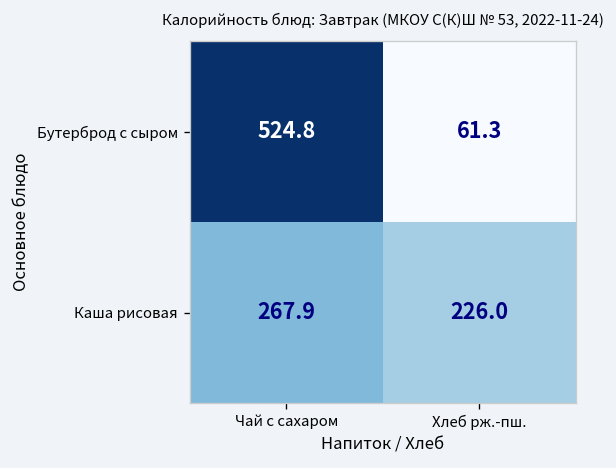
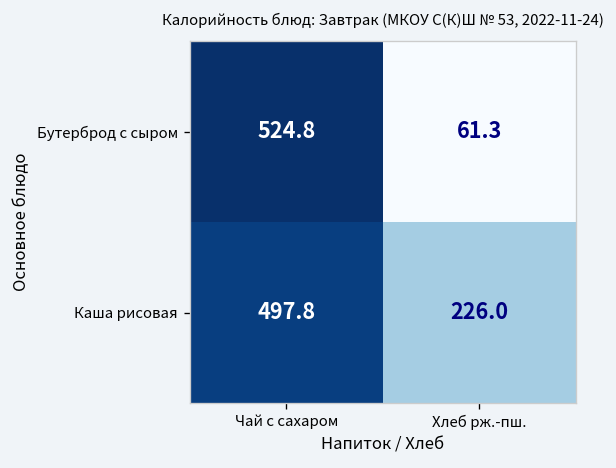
Каша рисовая, Чай с сахаром: 267.9 -> 497.8
